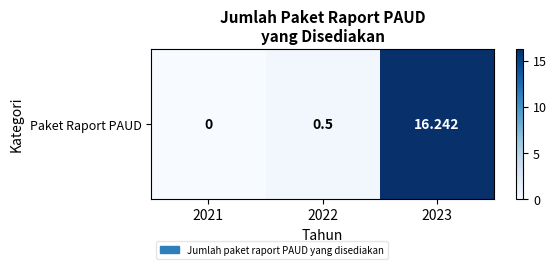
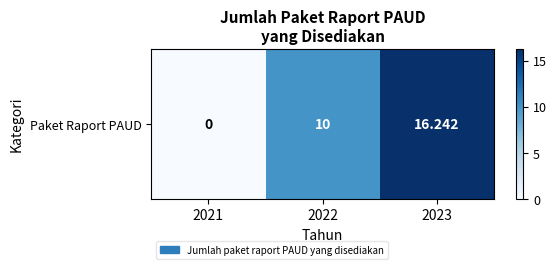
Paket Raport PAUD, 2022: 0.5 -> 10
